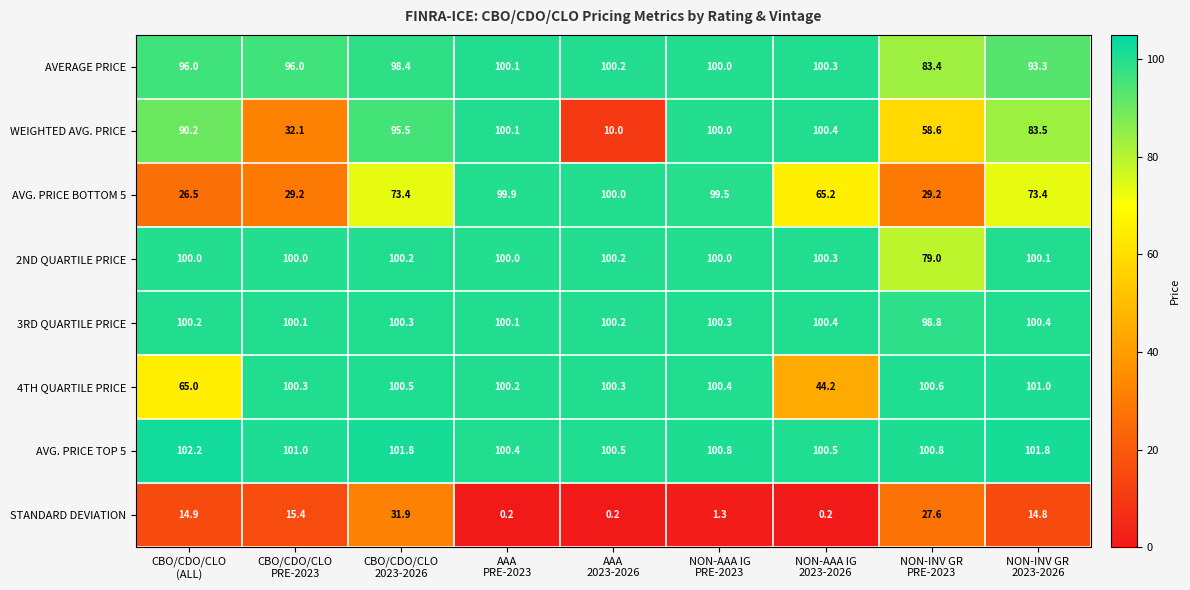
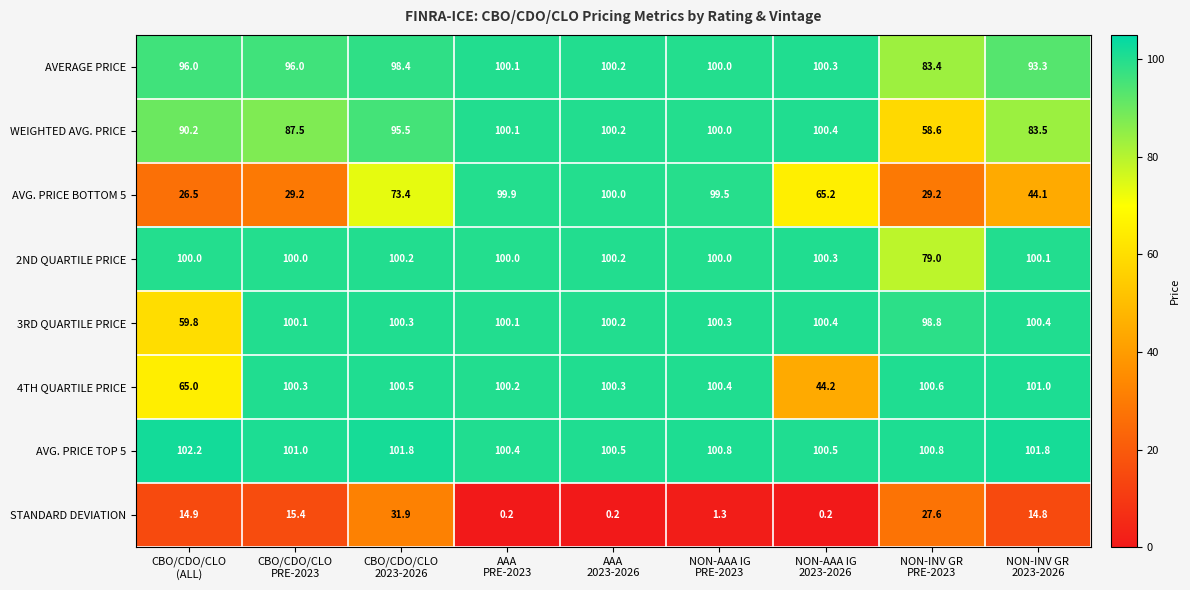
WEIGHTED AVG. PRICE, CBO/CDO/CLO PRE-2023: 32.1 -> 87.5
WEIGHTED AVG. PRICE, AAA 2023-2026: 10.0 -> 100.2
AVG. PRICE BOTTOM 5, NON-INV GR 2023-2026: 73.4 -> 44.1
3RD QUARTILE PRICE, CBO/CDO/CLO (ALL): 100.2 -> 59.8
